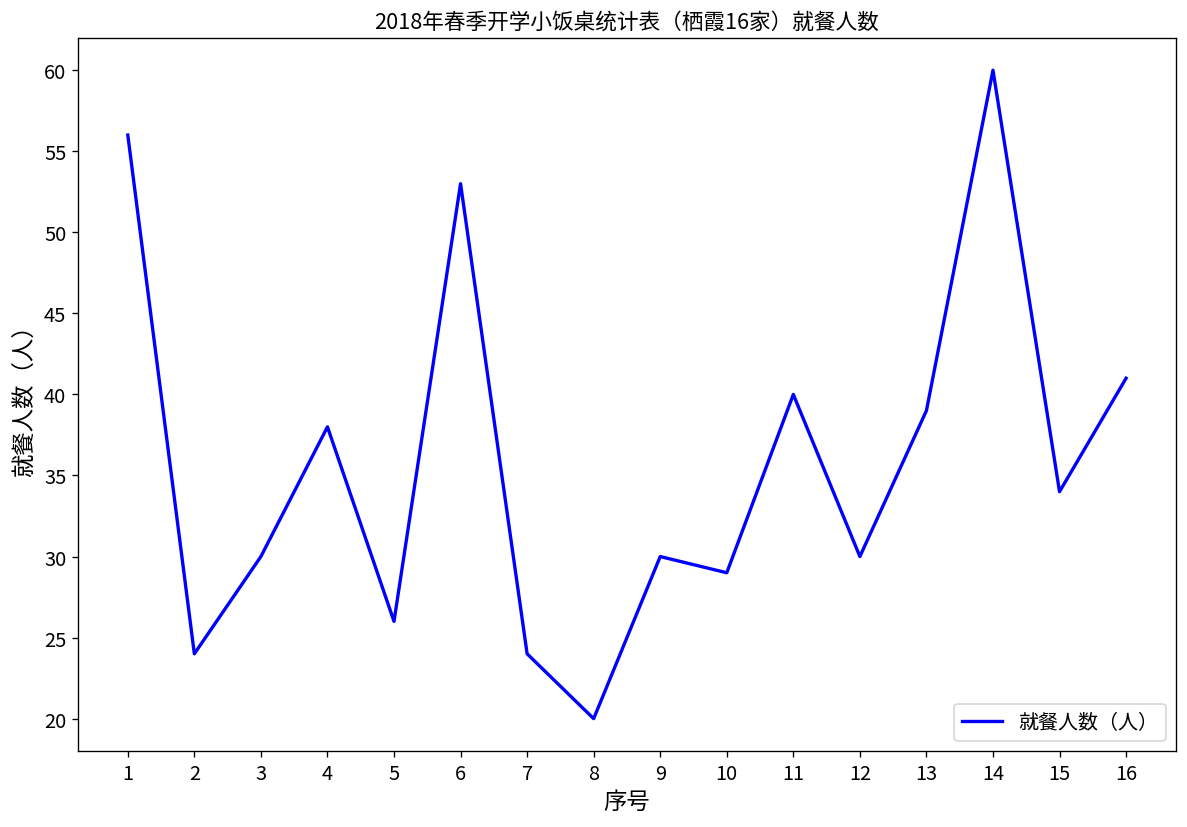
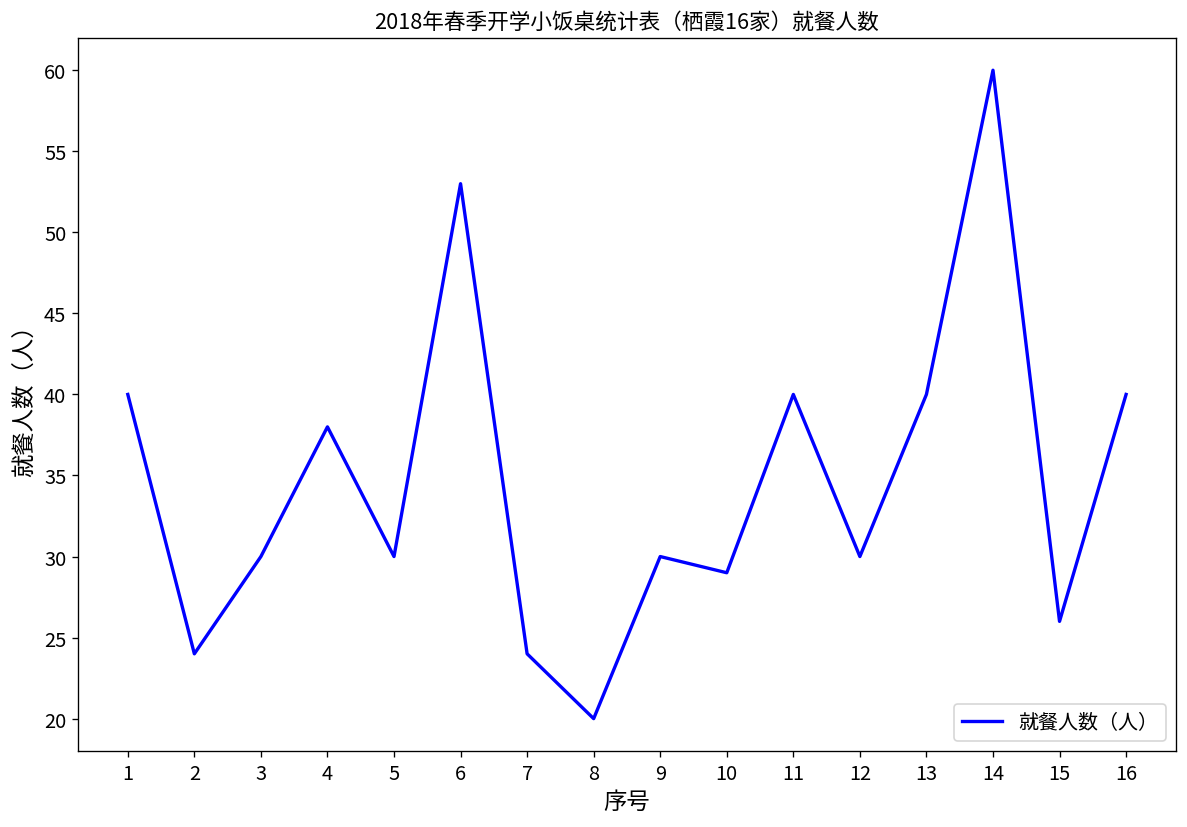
1: 56 -> 40
5: 26 -> 30
13: 39 -> 40
15: 34 -> 26
16: 41 -> 40
